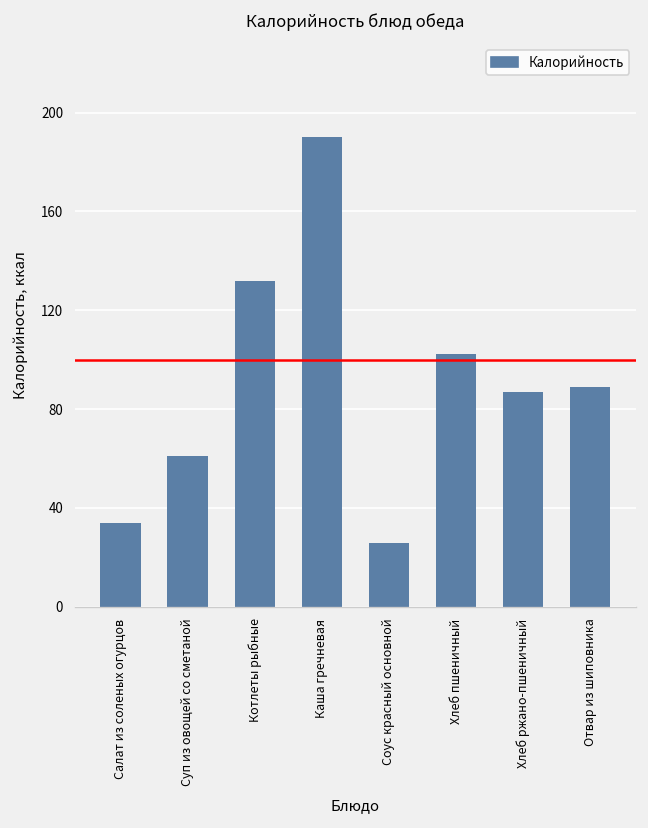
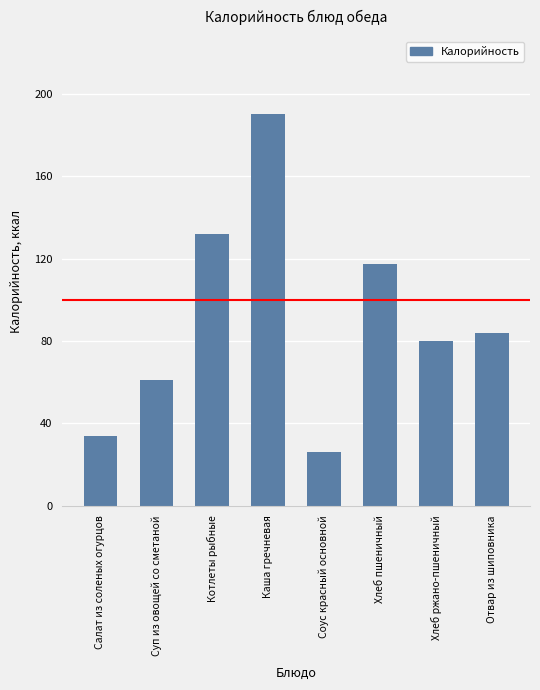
Хлеб пшеничный: 102 -> 118
Хлеб ржано-пшеничный: 87 -> 80
Отвар из шиповника: 89 -> 84
